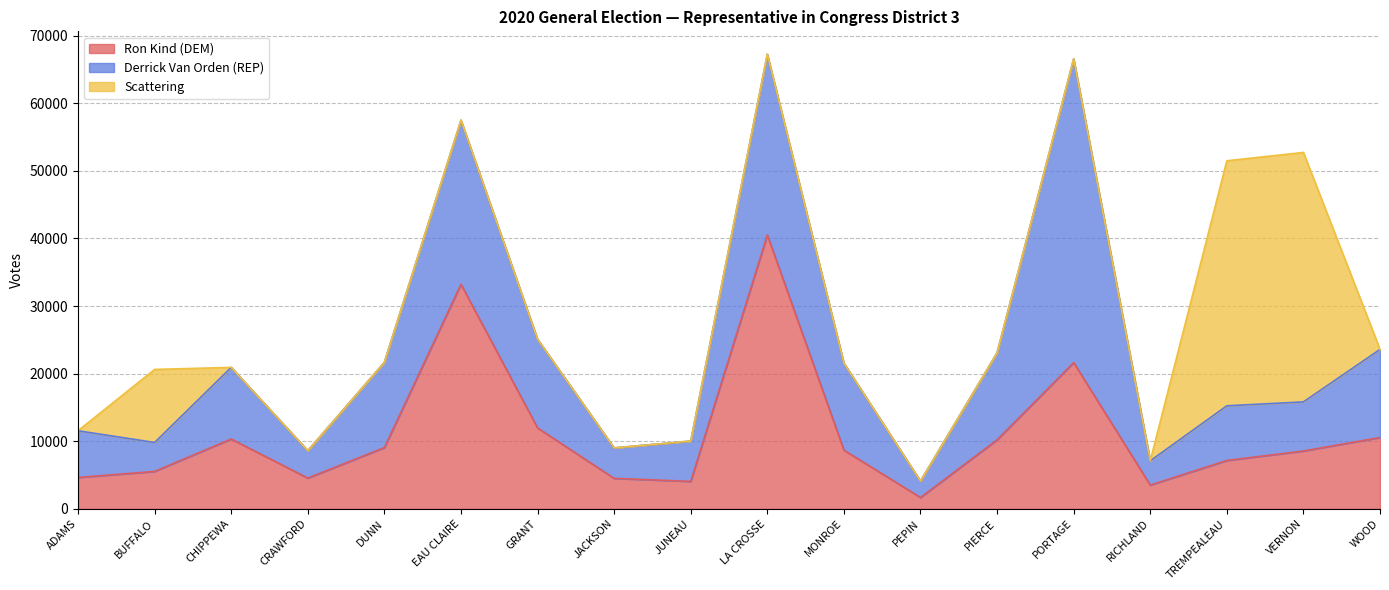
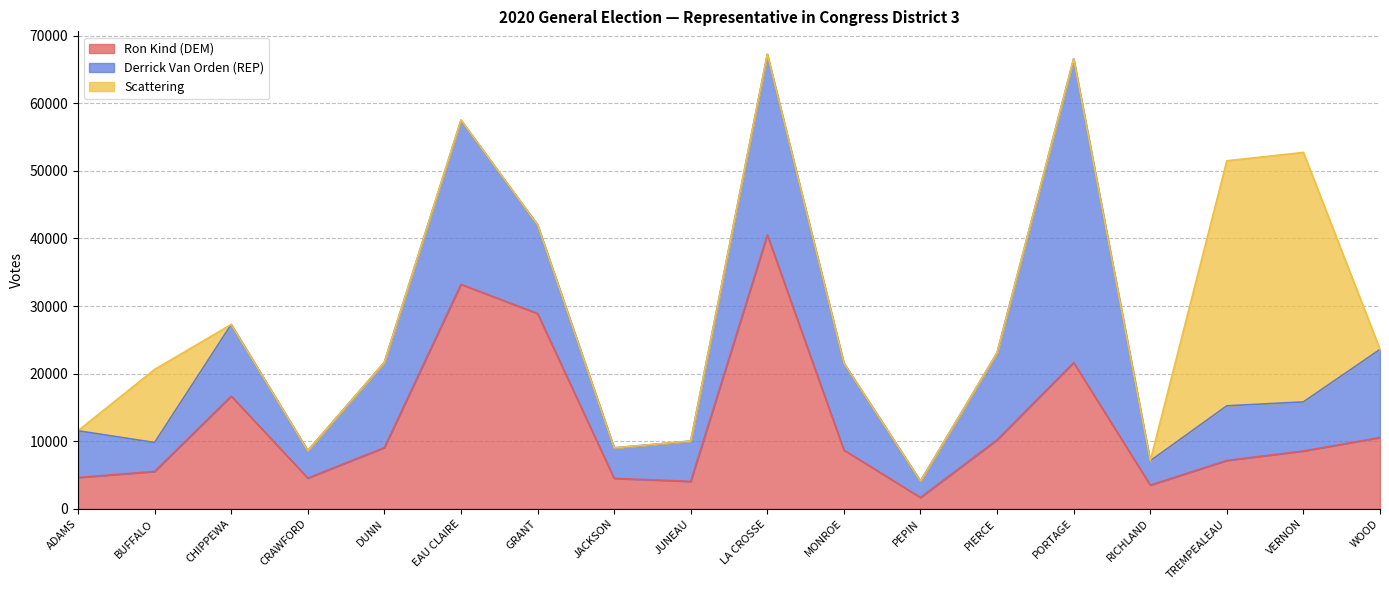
Ron Kind (DEM), CHIPPEWA: 10000 -> 17000
Ron Kind (DEM), GRANT: 12000 -> 29000
